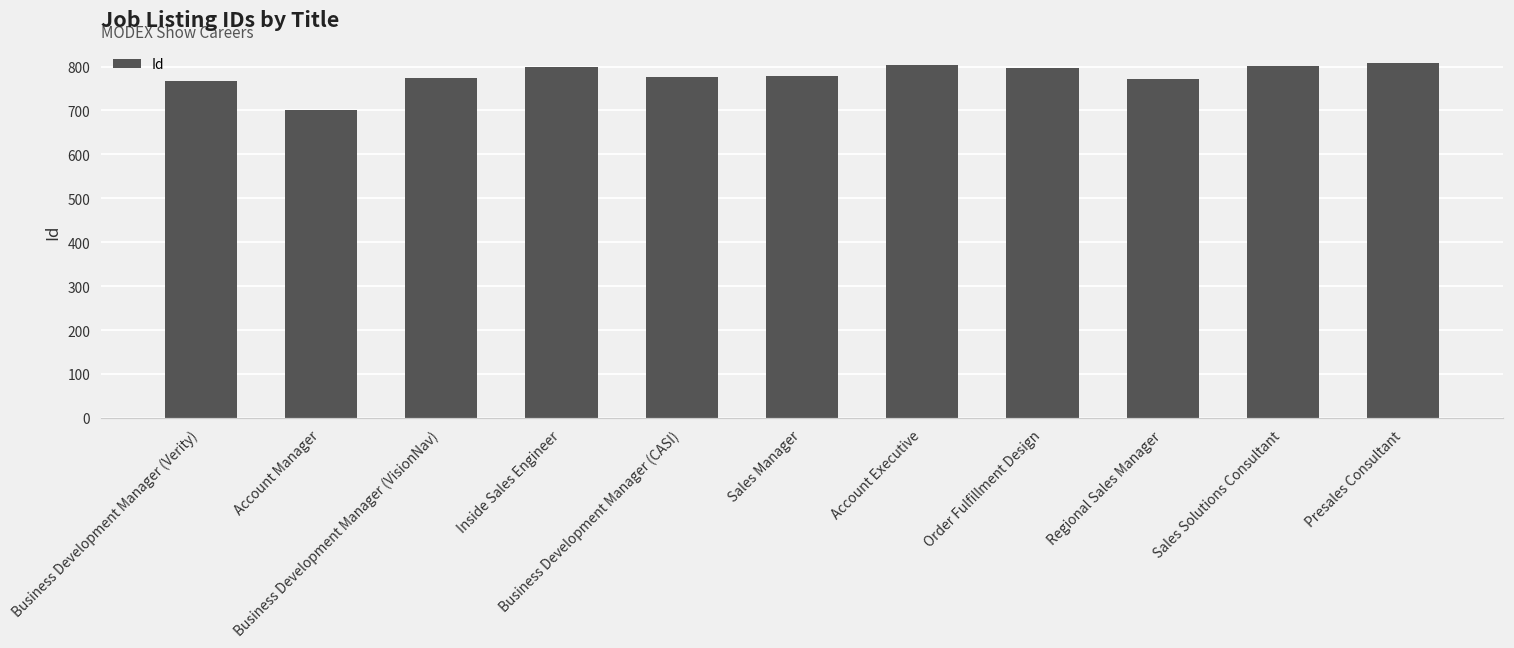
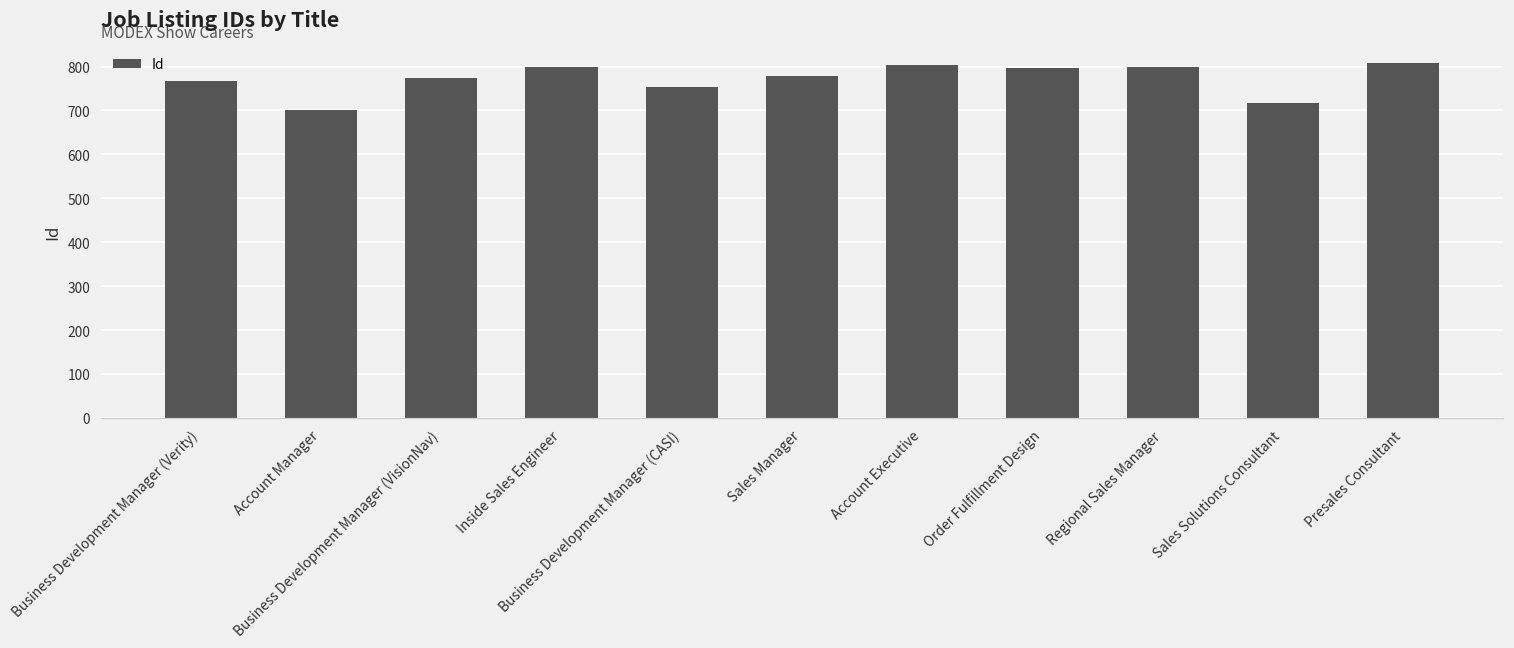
Business Development Manager (CASI): 780 -> 750
Regional Sales Manager: 770 -> 800
Sales Solutions Consultant: 800 -> 720
